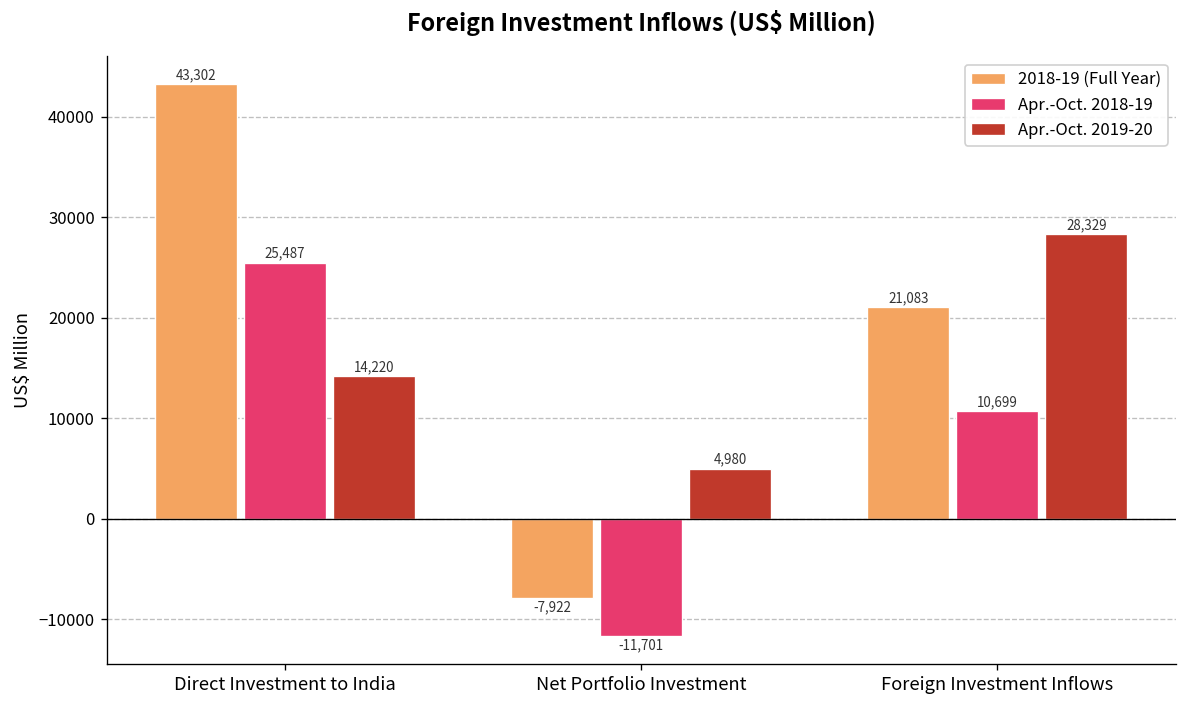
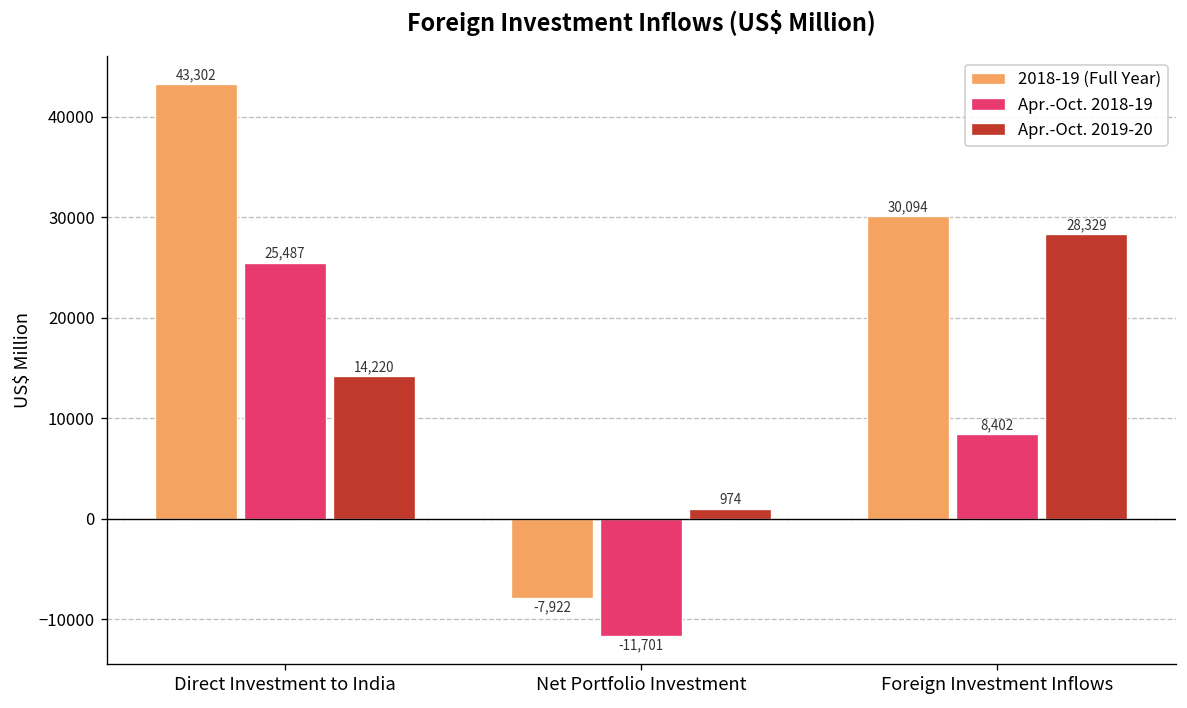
Apr.-Oct. 2019-20, Net Portfolio Investment: 4,980 -> 974
2018-19 (Full Year), Foreign Investment Inflows: 21,083 -> 30,094
Apr.-Oct. 2018-19, Foreign Investment Inflows: 10,699 -> 8,402
